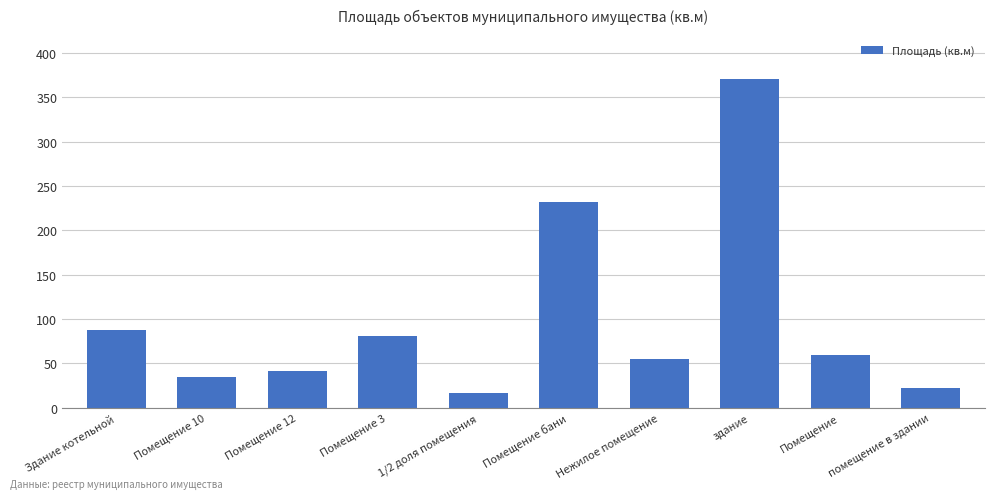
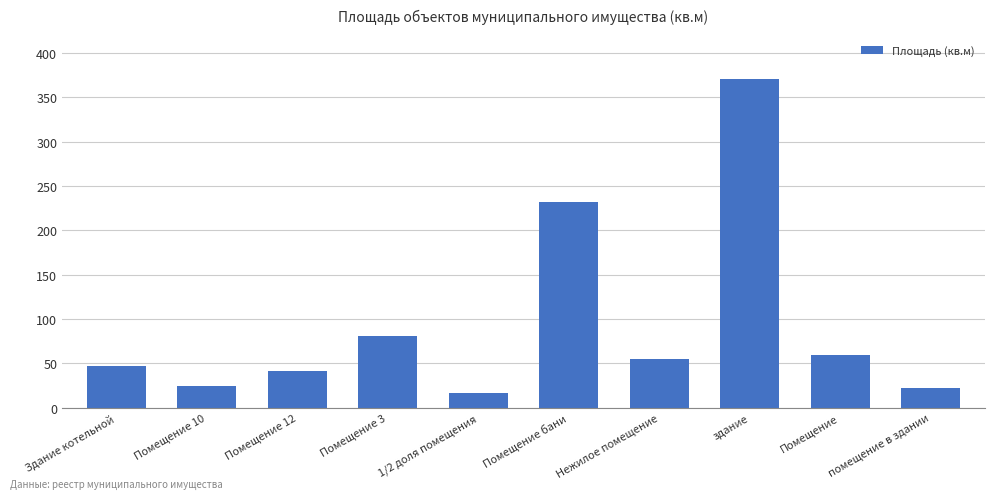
Здание котельной: 90 -> 50
Помещение 10: 30 -> 20
